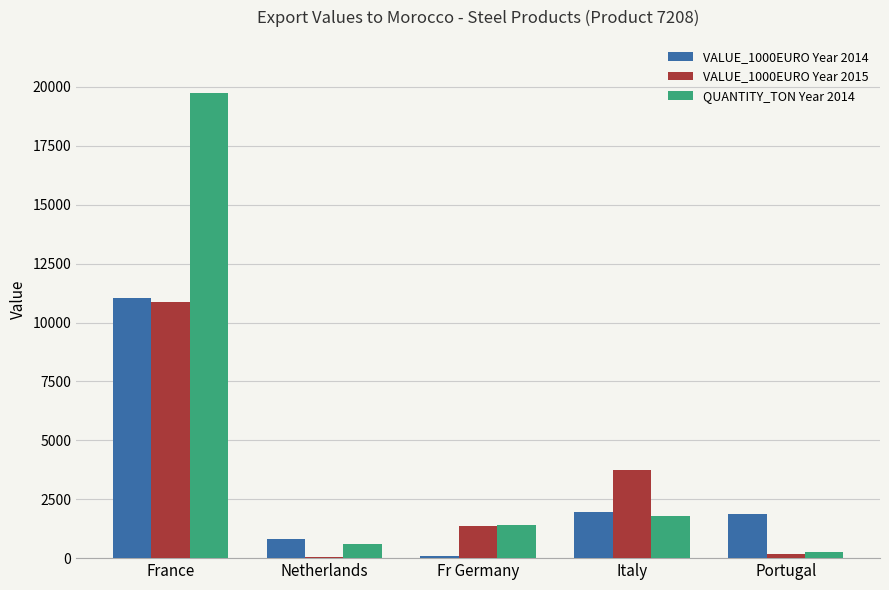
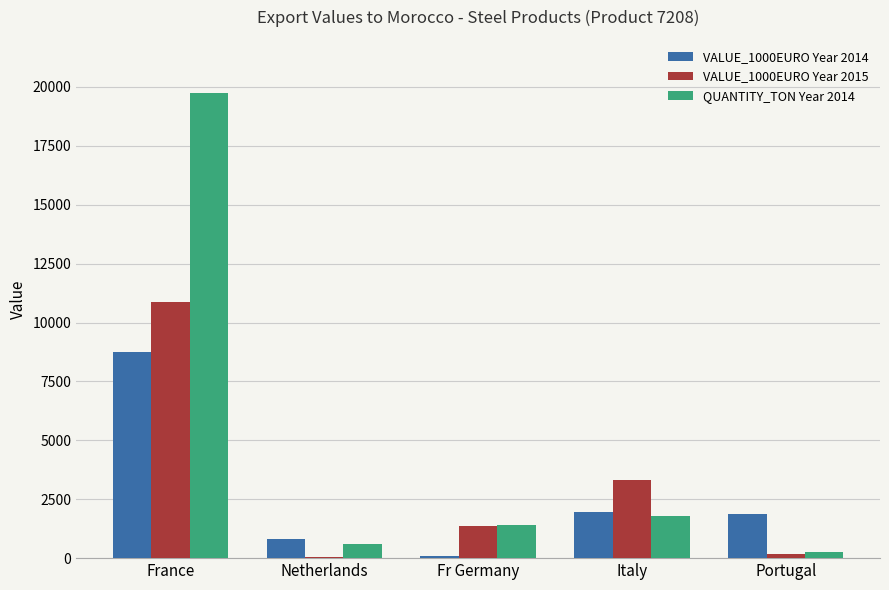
VALUE_1000EURO Year 2014, France: 11100 -> 8700
VALUE_1000EURO Year 2015, Italy: 3800 -> 3300
